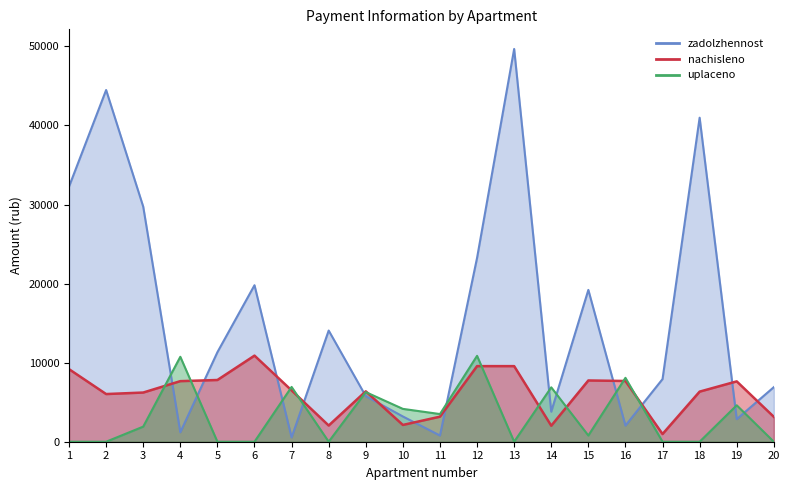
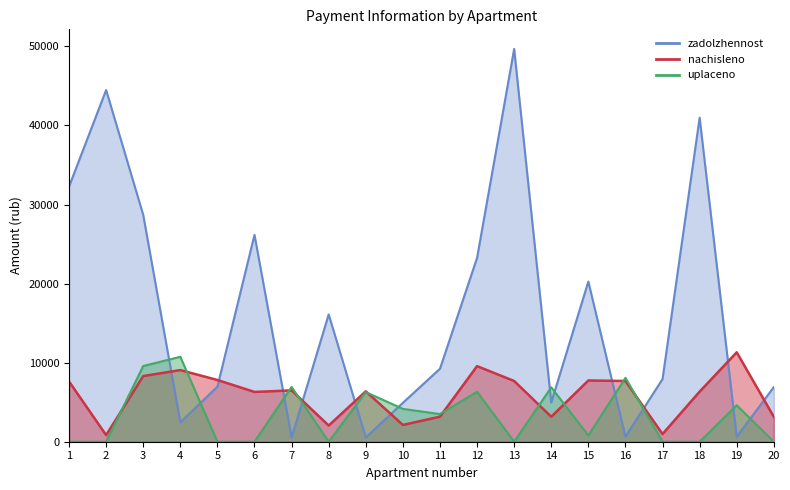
nachisleno, 1: 9000 -> 8000
nachisleno, 2: 6000 -> 1000
zadolzhennost, 3: 30000 -> 29000
nachisleno, 3: 6000 -> 8000
uplaceno, 3: 2000 -> 10000
zadolzhennost, 4: 1000 -> 2000
nachisleno, 4: 8000 -> 9000
zadolzhennost, 5: 11000 -> 7000
zadolzhennost, 6: 20000 -> 26000
nachisleno, 6: 11000 -> 6000
zadolzhennost, 8: 14000 -> 16000
zadolzhennost, 9: 6000 -> 1000
zadolzhennost, 10: 3000 -> 5000
zadolzhennost, 11: 1000 -> 9000
uplaceno, 12: 11000 -> 6000
nachisleno, 13: 10000 -> 8000
zadolzhennost, 14: 4000 -> 5000
nachisleno, 14: 2000 -> 3000
zadolzhennost, 15: 19000 -> 20000
zadolzhennost, 16: 2000 -> 1000
zadolzhennost, 19: 3000 -> 1000
nachisleno, 19: 8000 -> 11000
